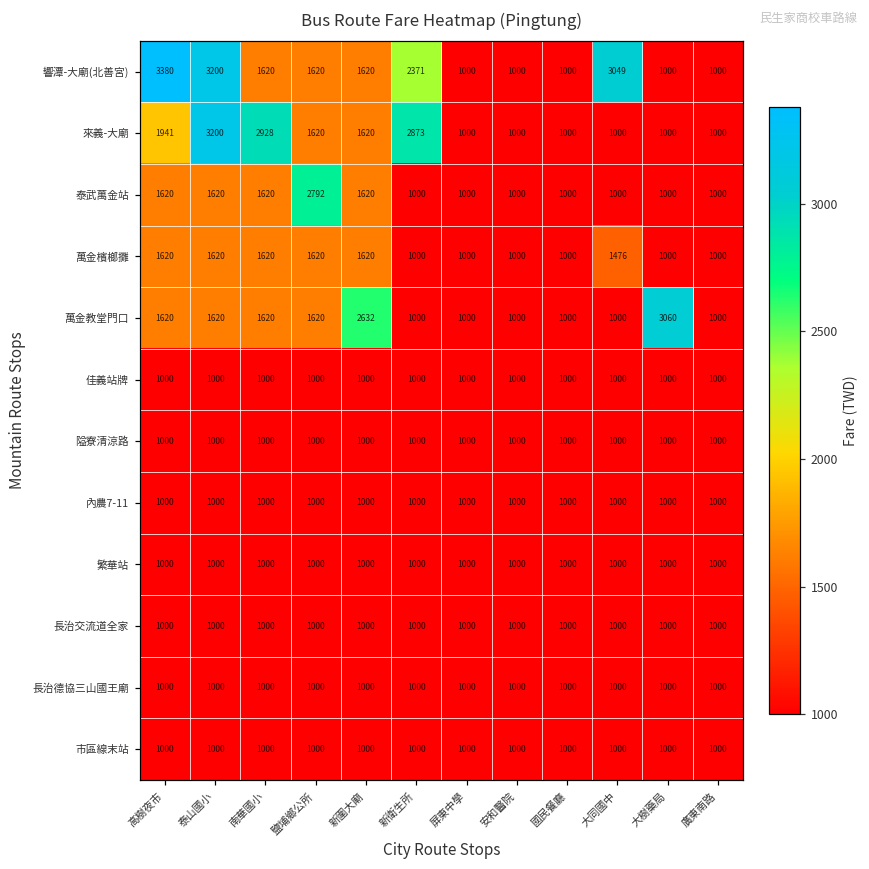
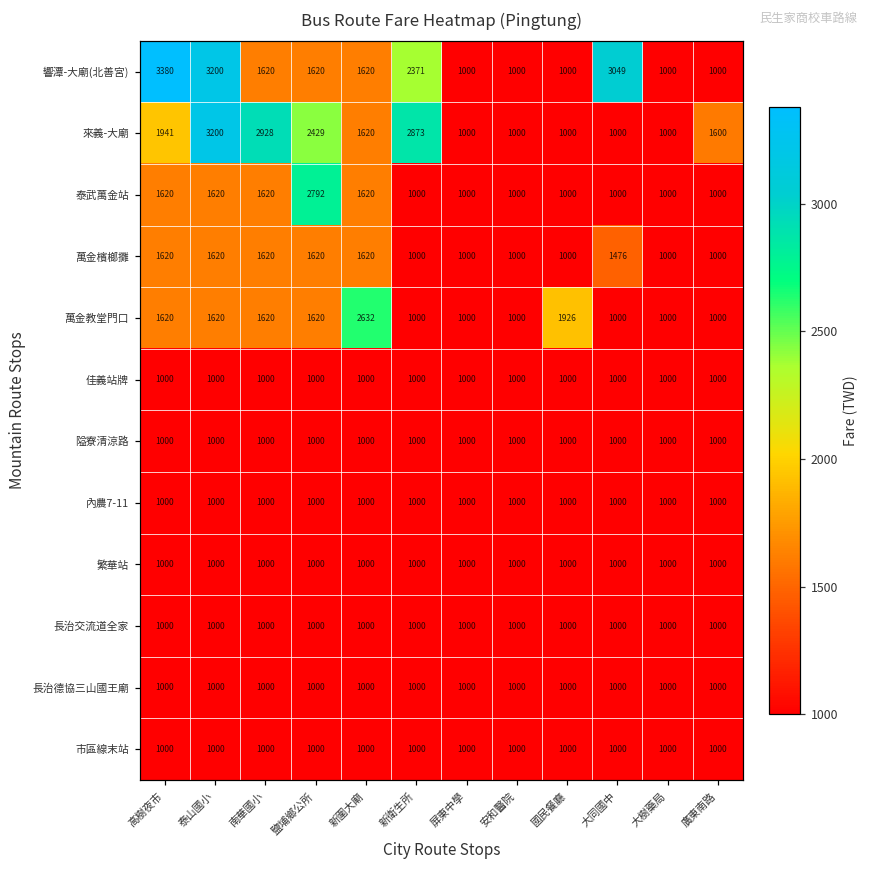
來義-大廟, 鹽埔鄉公所: 1620 -> 2429
來義-大廟, 廣東南路: 1000 -> 1600
萬金教堂門口, 國民餐廳: 1000 -> 1926
萬金教堂門口, 大樹藥局: 3060 -> 1000
